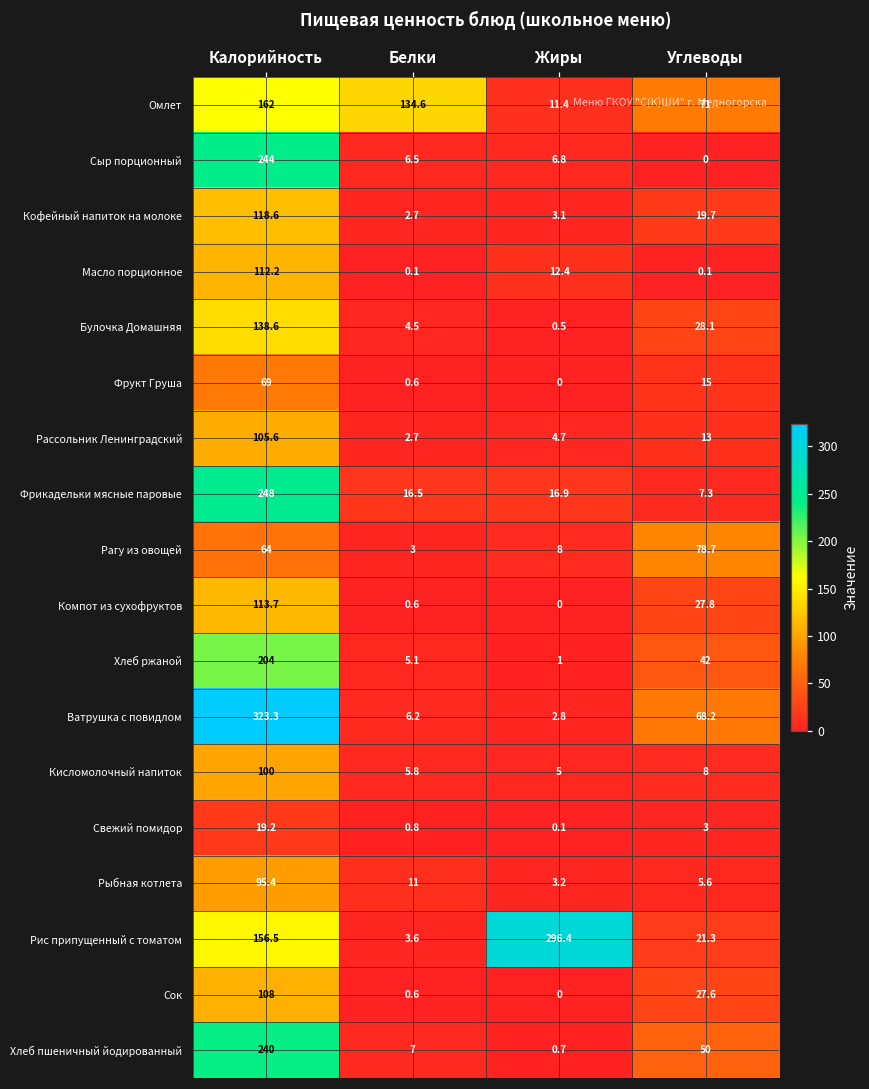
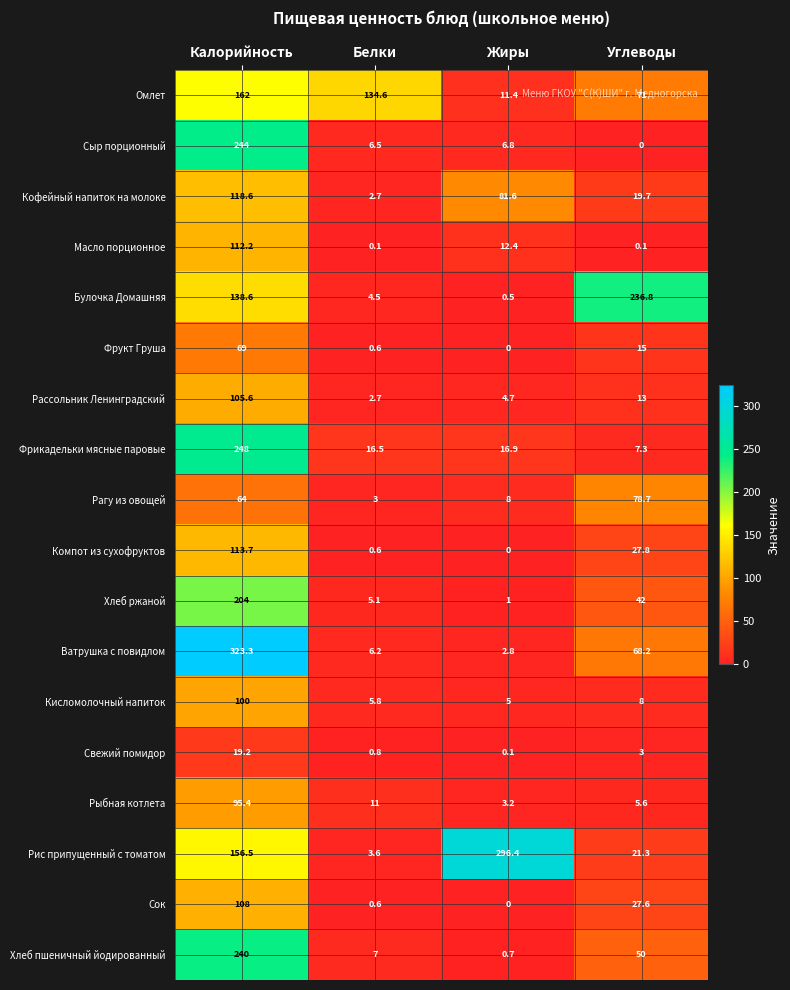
Кофейный напиток на молоке, Жиры: 3.1 -> 81.6
Булочка Домашняя, Углеводы: 28.1 -> 236.8
